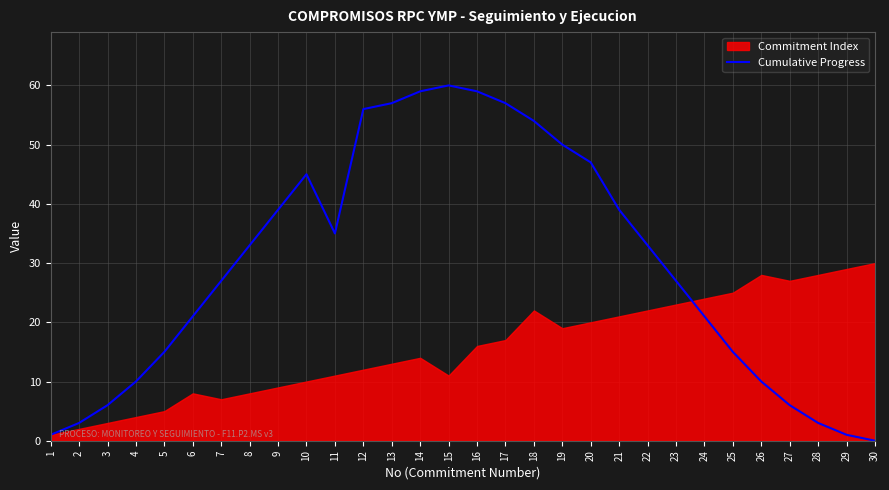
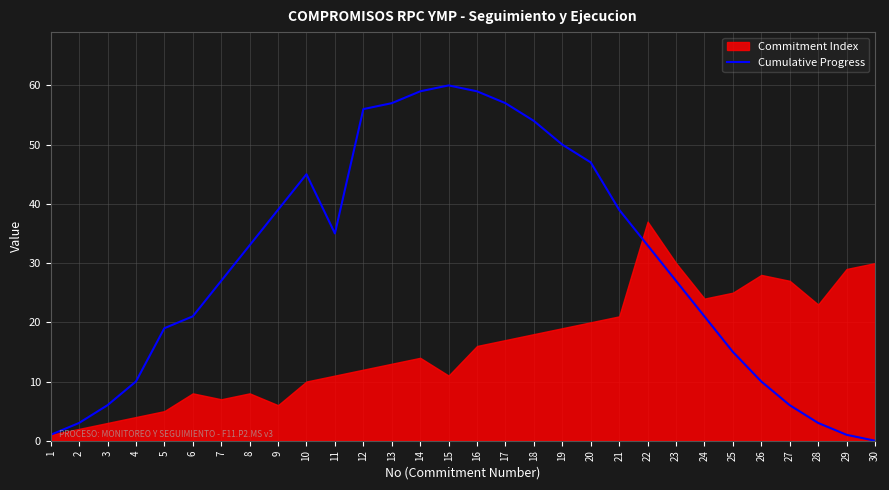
Cumulative Progress, 5: 15 -> 19
Commitment Index, 9: 9 -> 6
Commitment Index, 18: 22 -> 18
Commitment Index, 22: 22 -> 37
Commitment Index, 23: 23 -> 30
Commitment Index, 28: 28 -> 23
